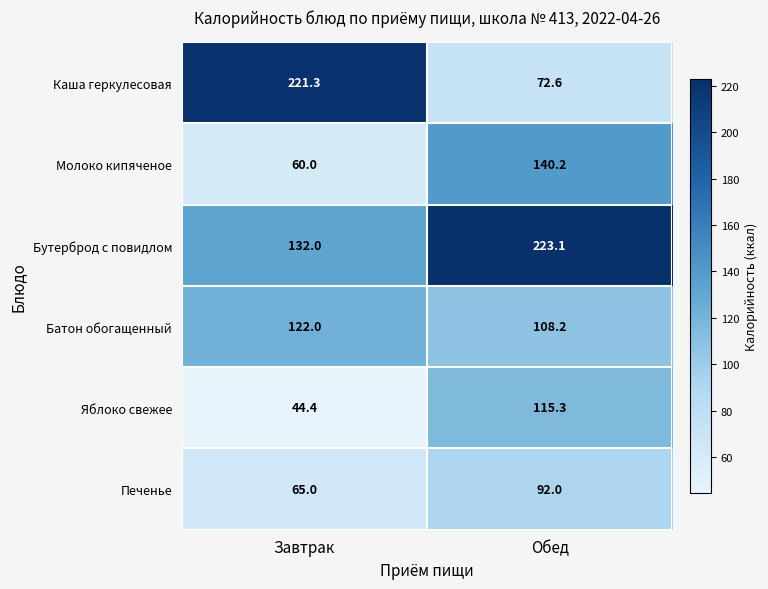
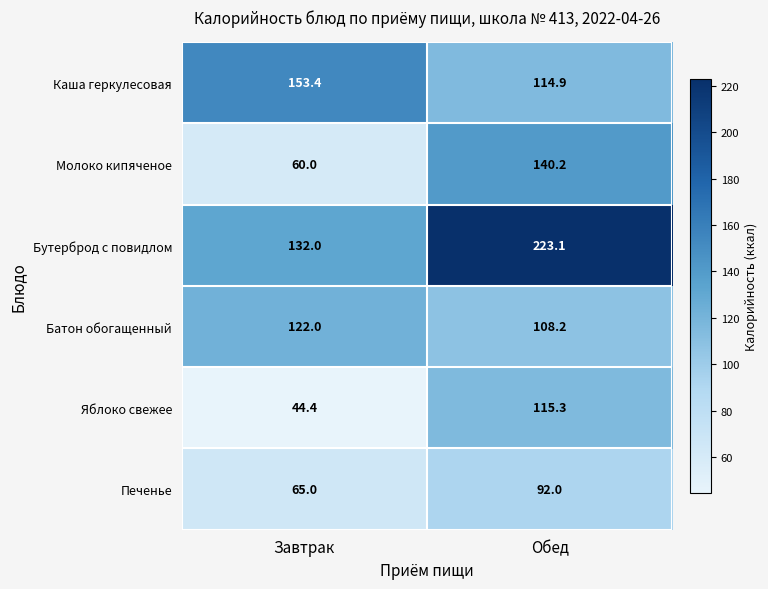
Каша геркулесовая, Завтрак: 221.3 -> 153.4
Каша геркулесовая, Обед: 72.6 -> 114.9
